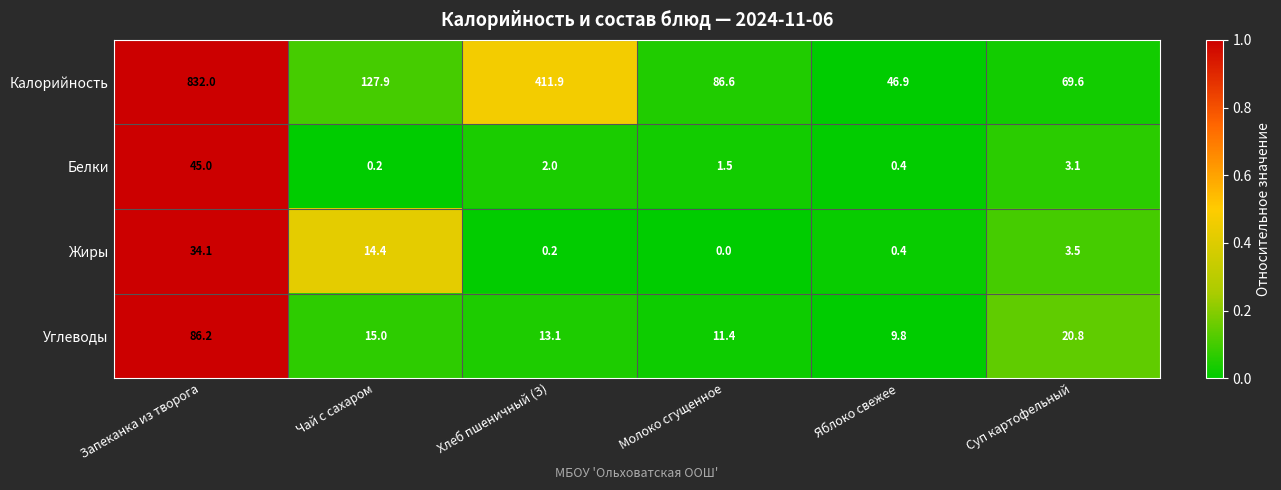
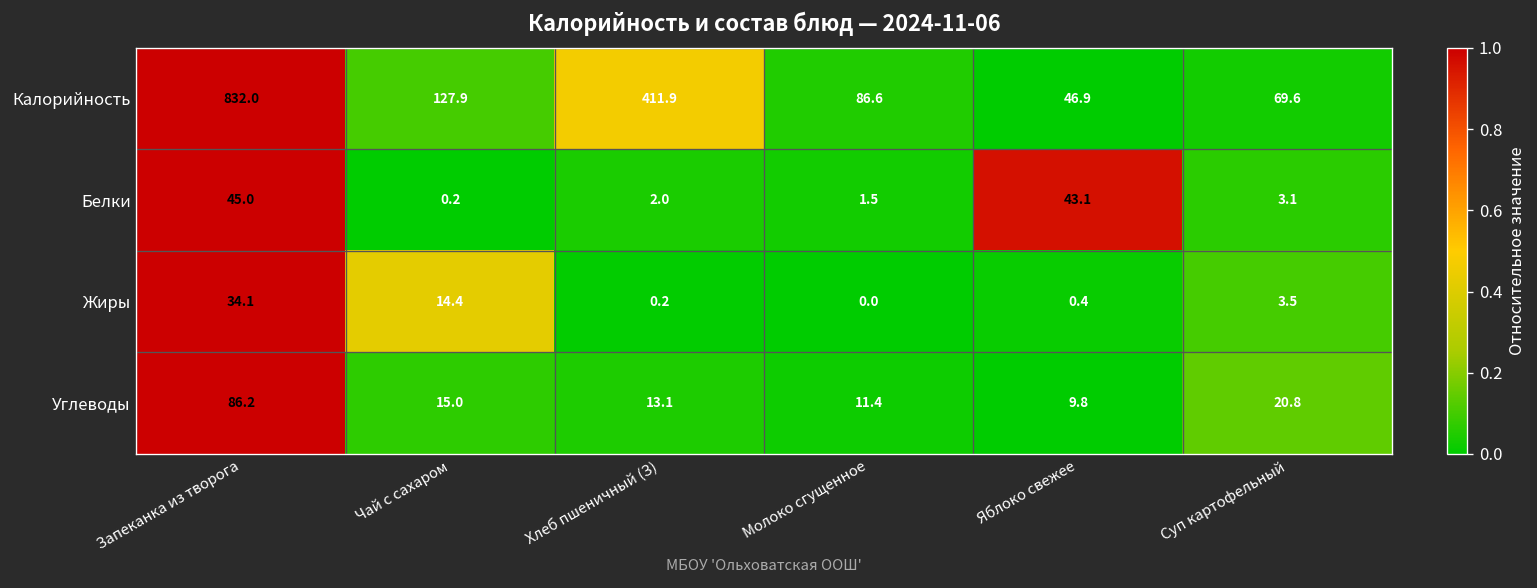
Белки, Яблоко свежее: 0.4 -> 43.1
